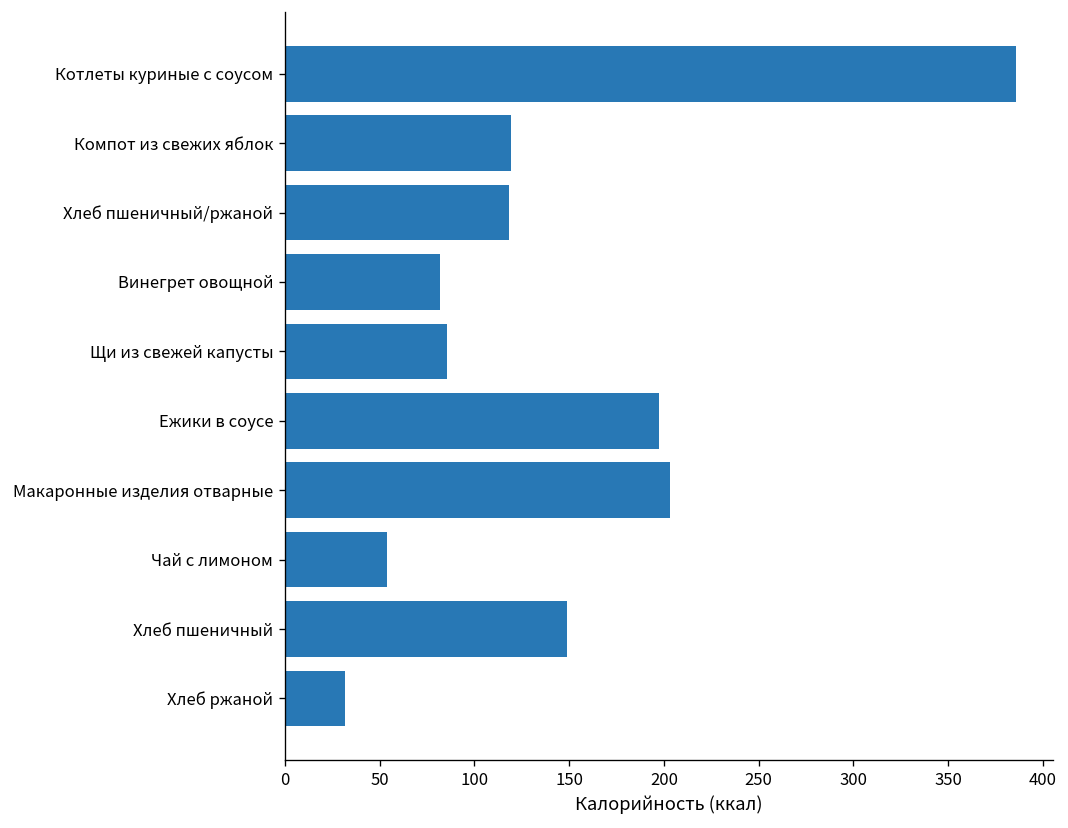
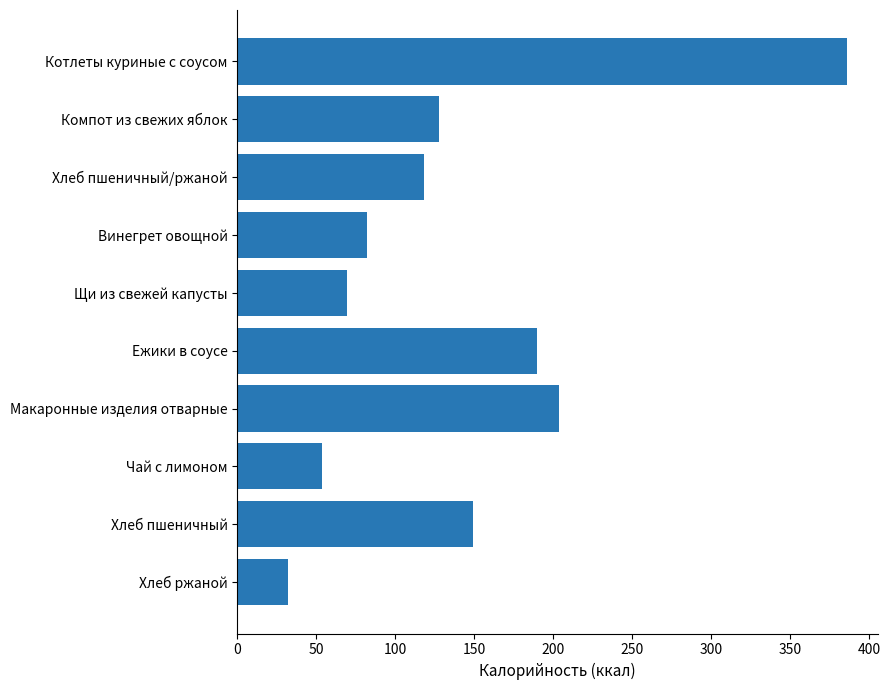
Компот из свежих яблок: 119 -> 128
Щи из свежей капусты: 86 -> 69
Ежики в соусе: 197 -> 190
